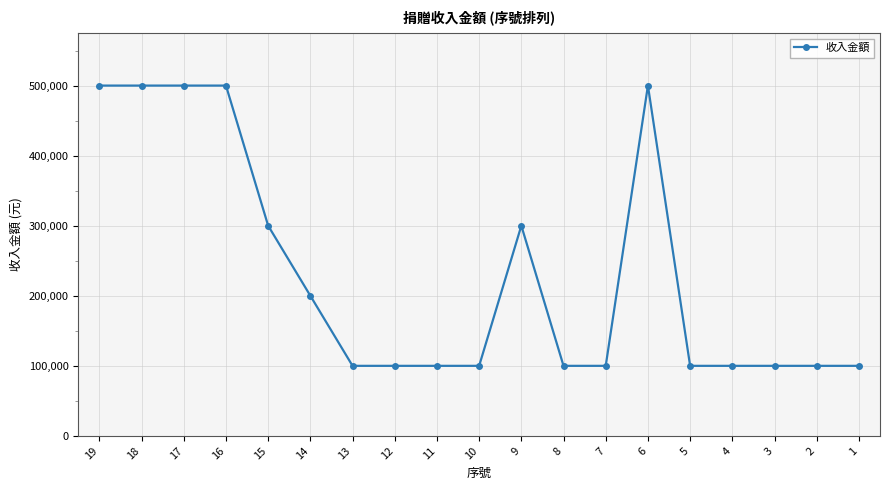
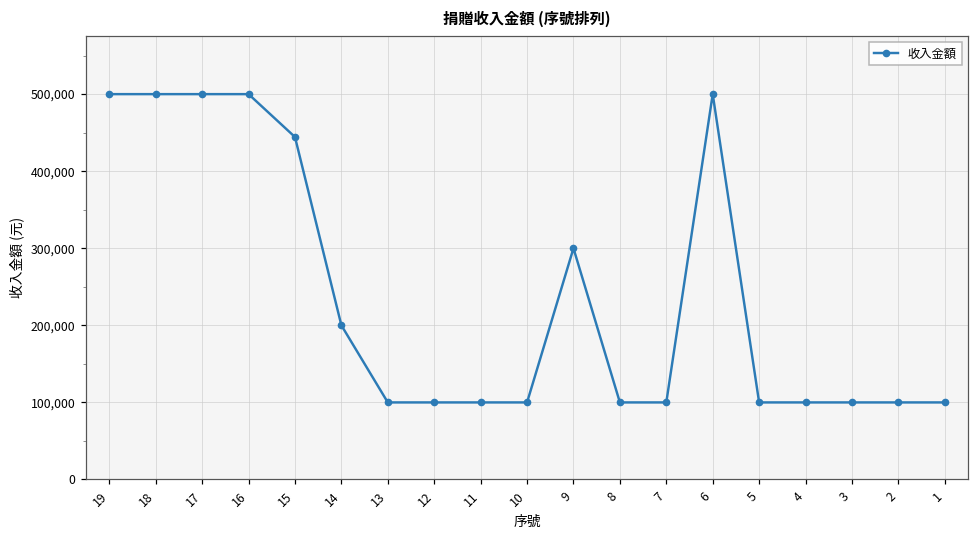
15: 300,000 -> 440,000
